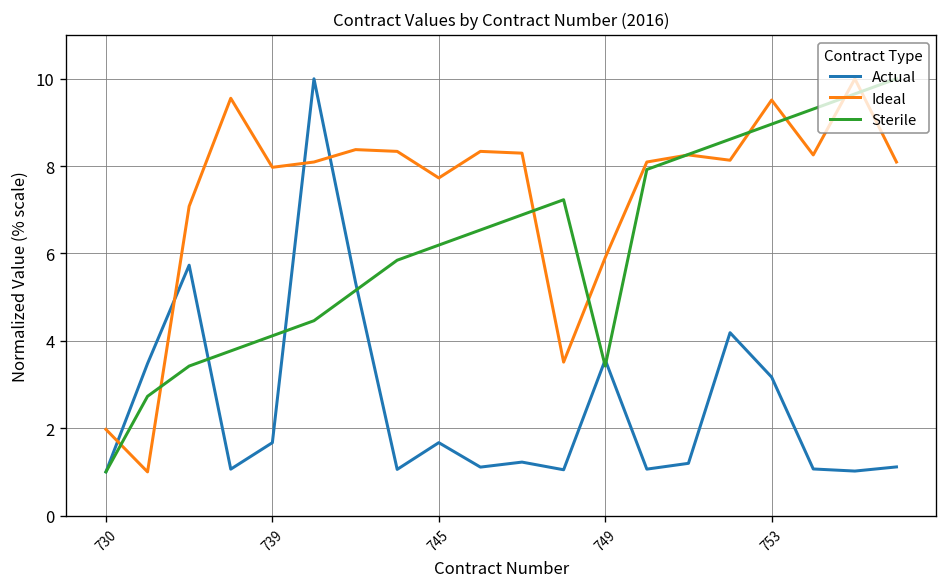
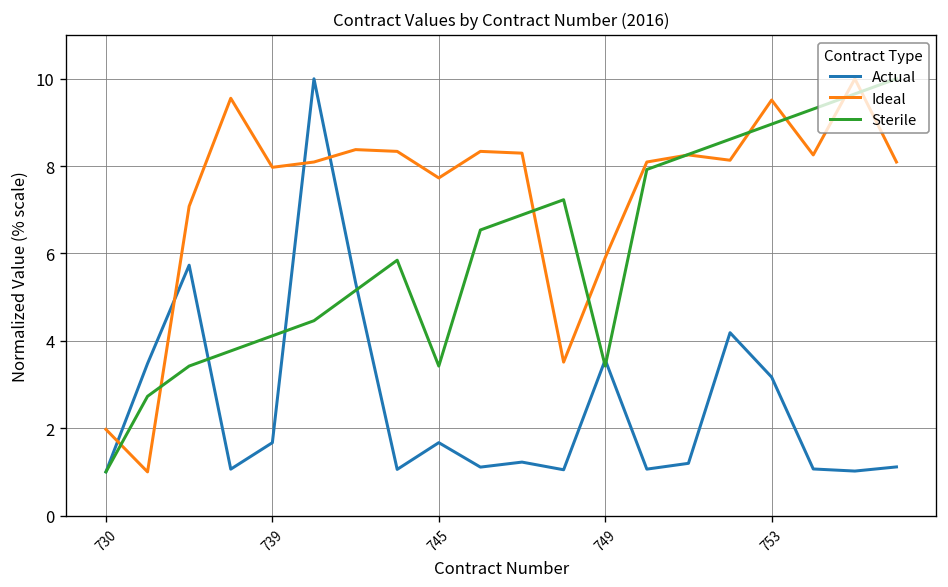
Sterile, 745: 6.2 -> 3.4
